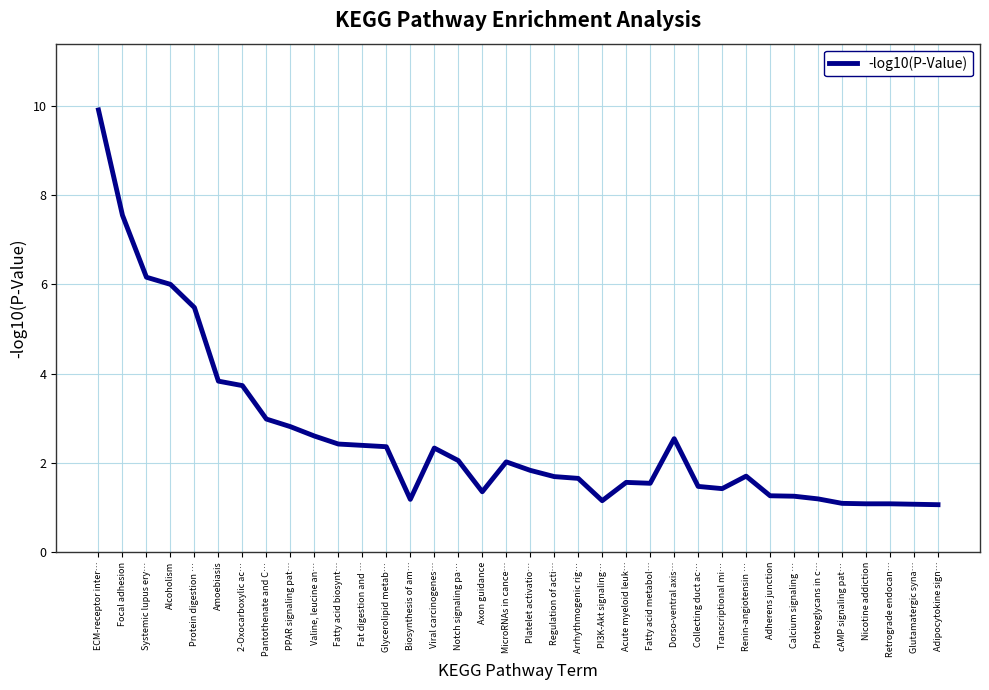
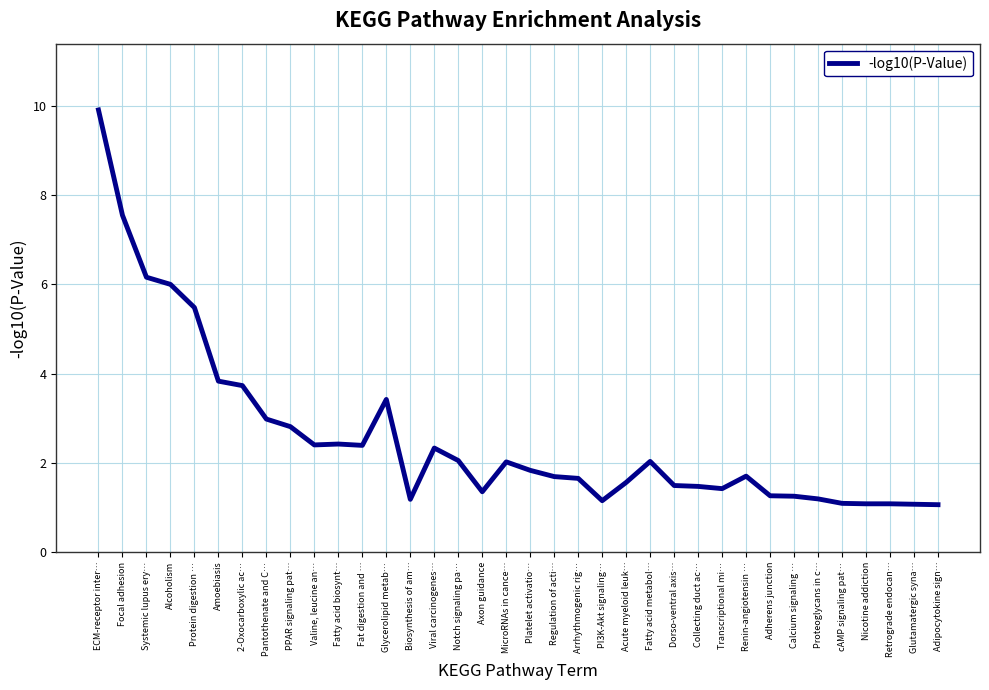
Valine, leucine an…: 2.6 -> 2.4
Glycerolipid metab…: 2.4 -> 3.4
Fatty acid metabol…: 1.5 -> 2.0
Dorso-ventral axis…: 2.5 -> 1.5
